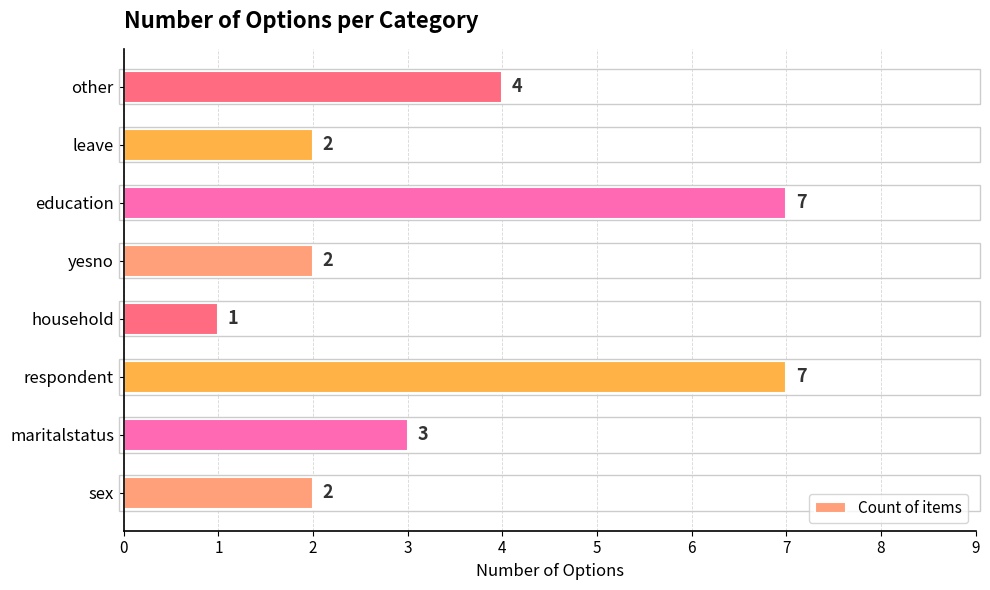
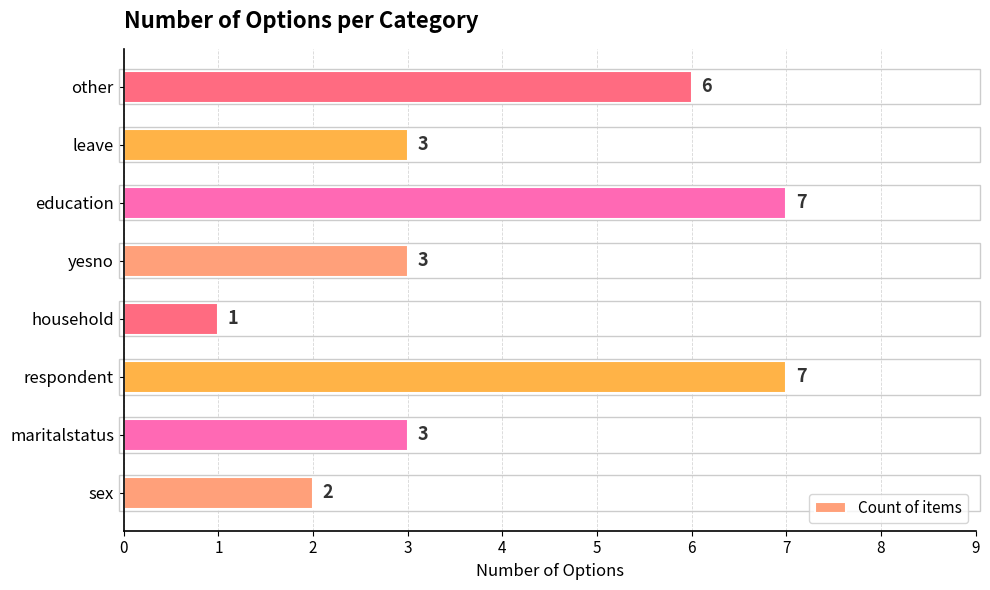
other: 4 -> 6
leave: 2 -> 3
yesno: 2 -> 3
